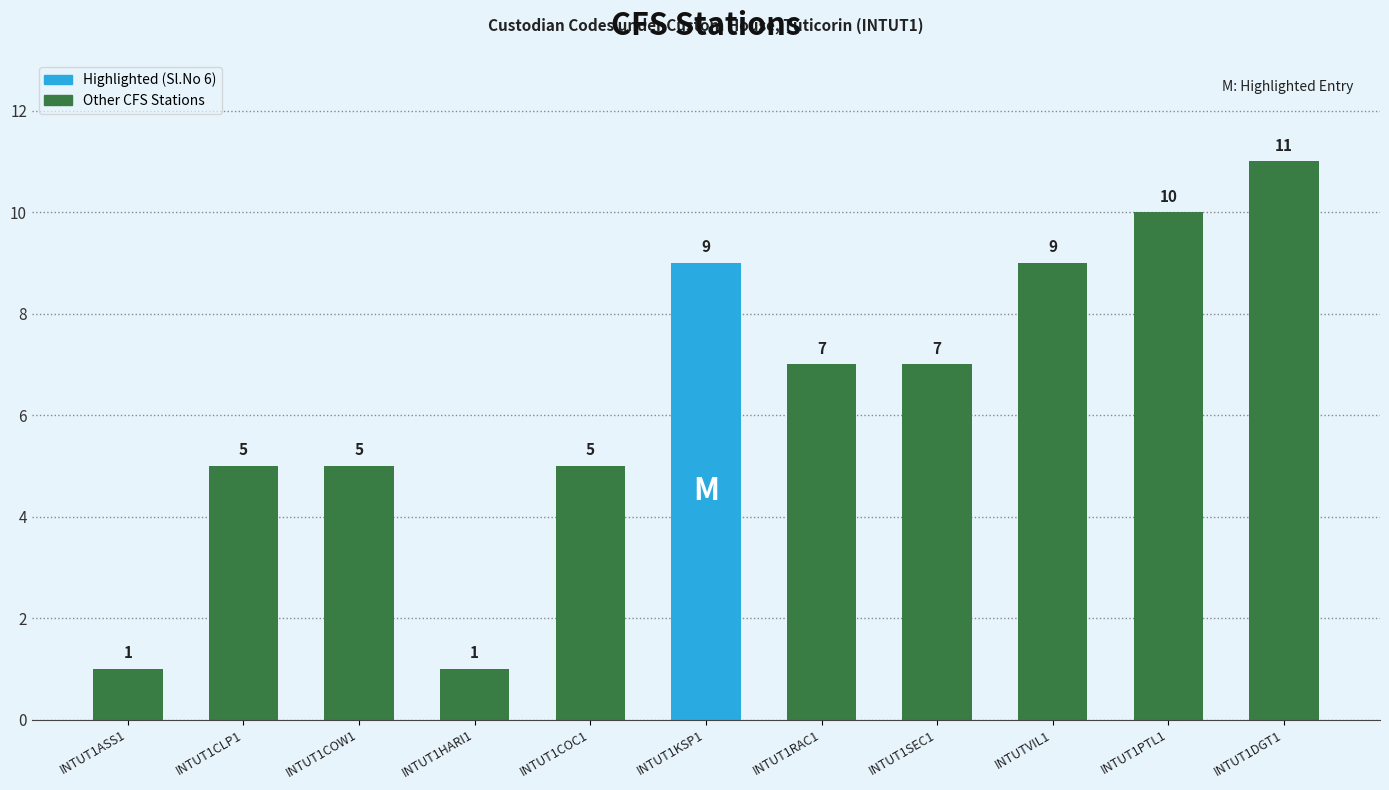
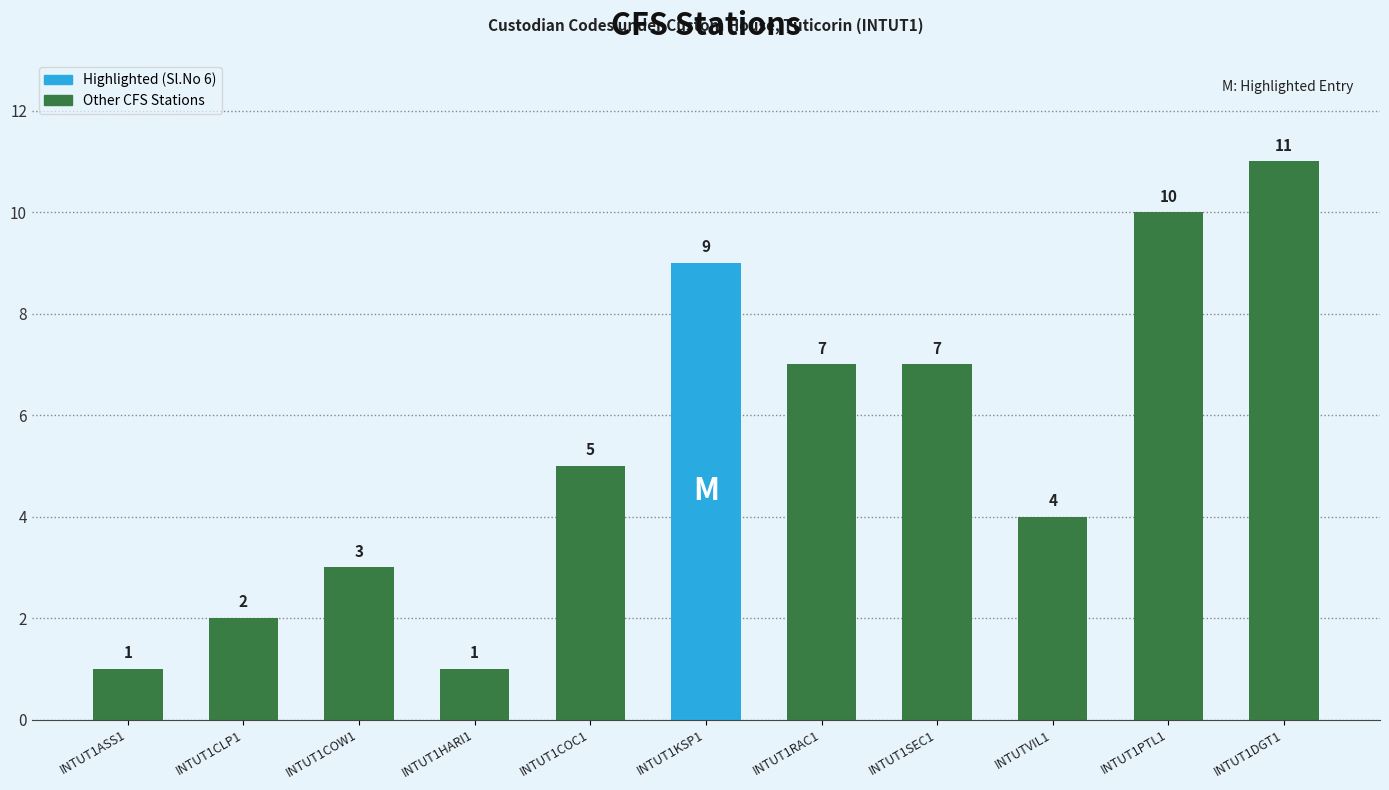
INTUT1CLP1: 5 -> 2
INTUT1COW1: 5 -> 3
INTUTVIL1: 9 -> 4
